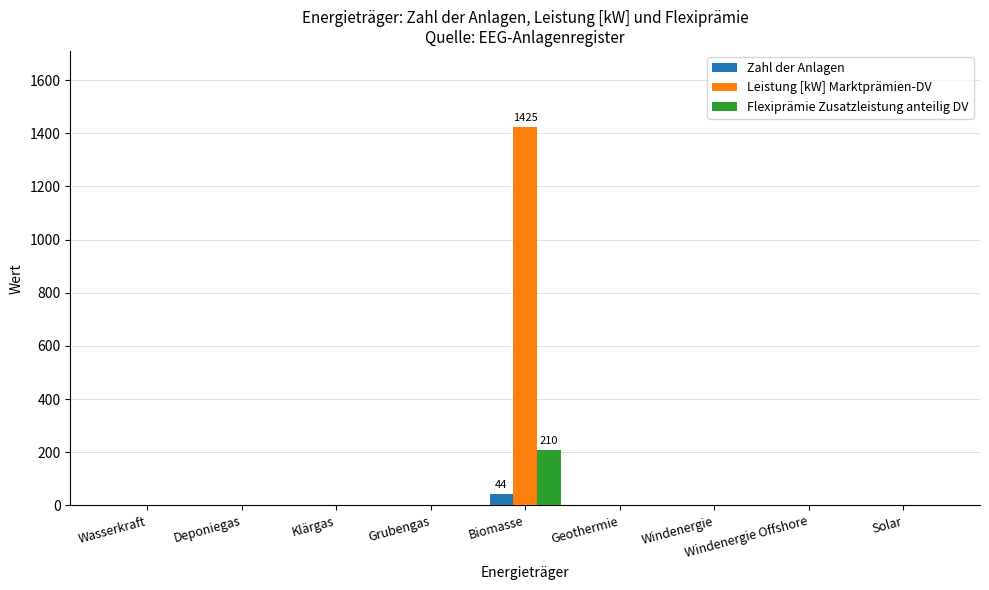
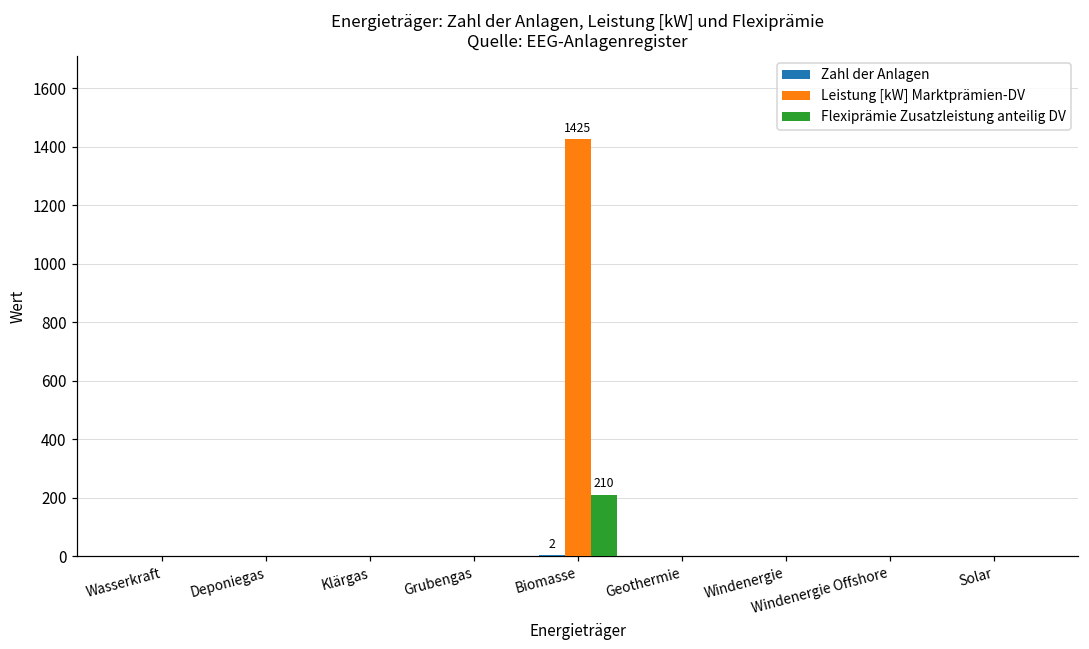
Zahl der Anlagen, Biomasse: 44 -> 2
